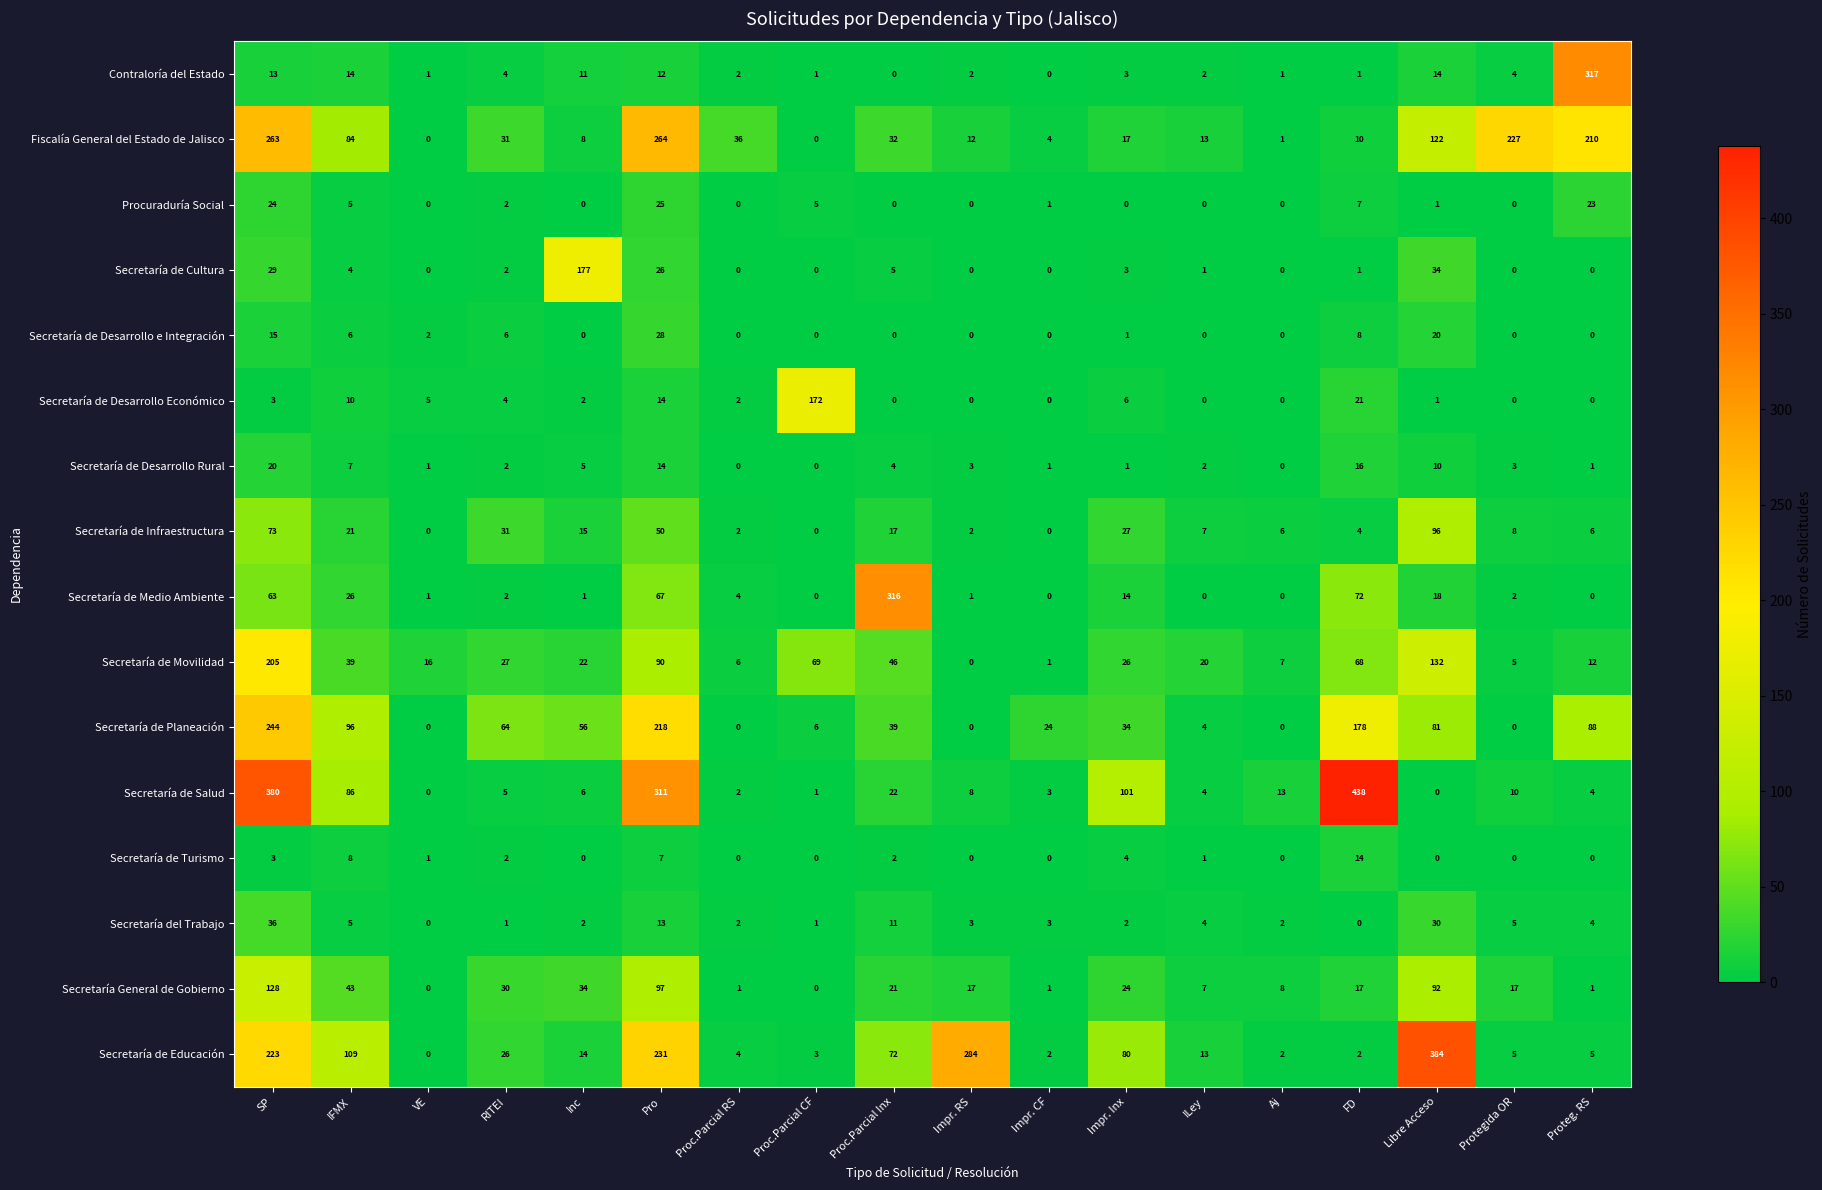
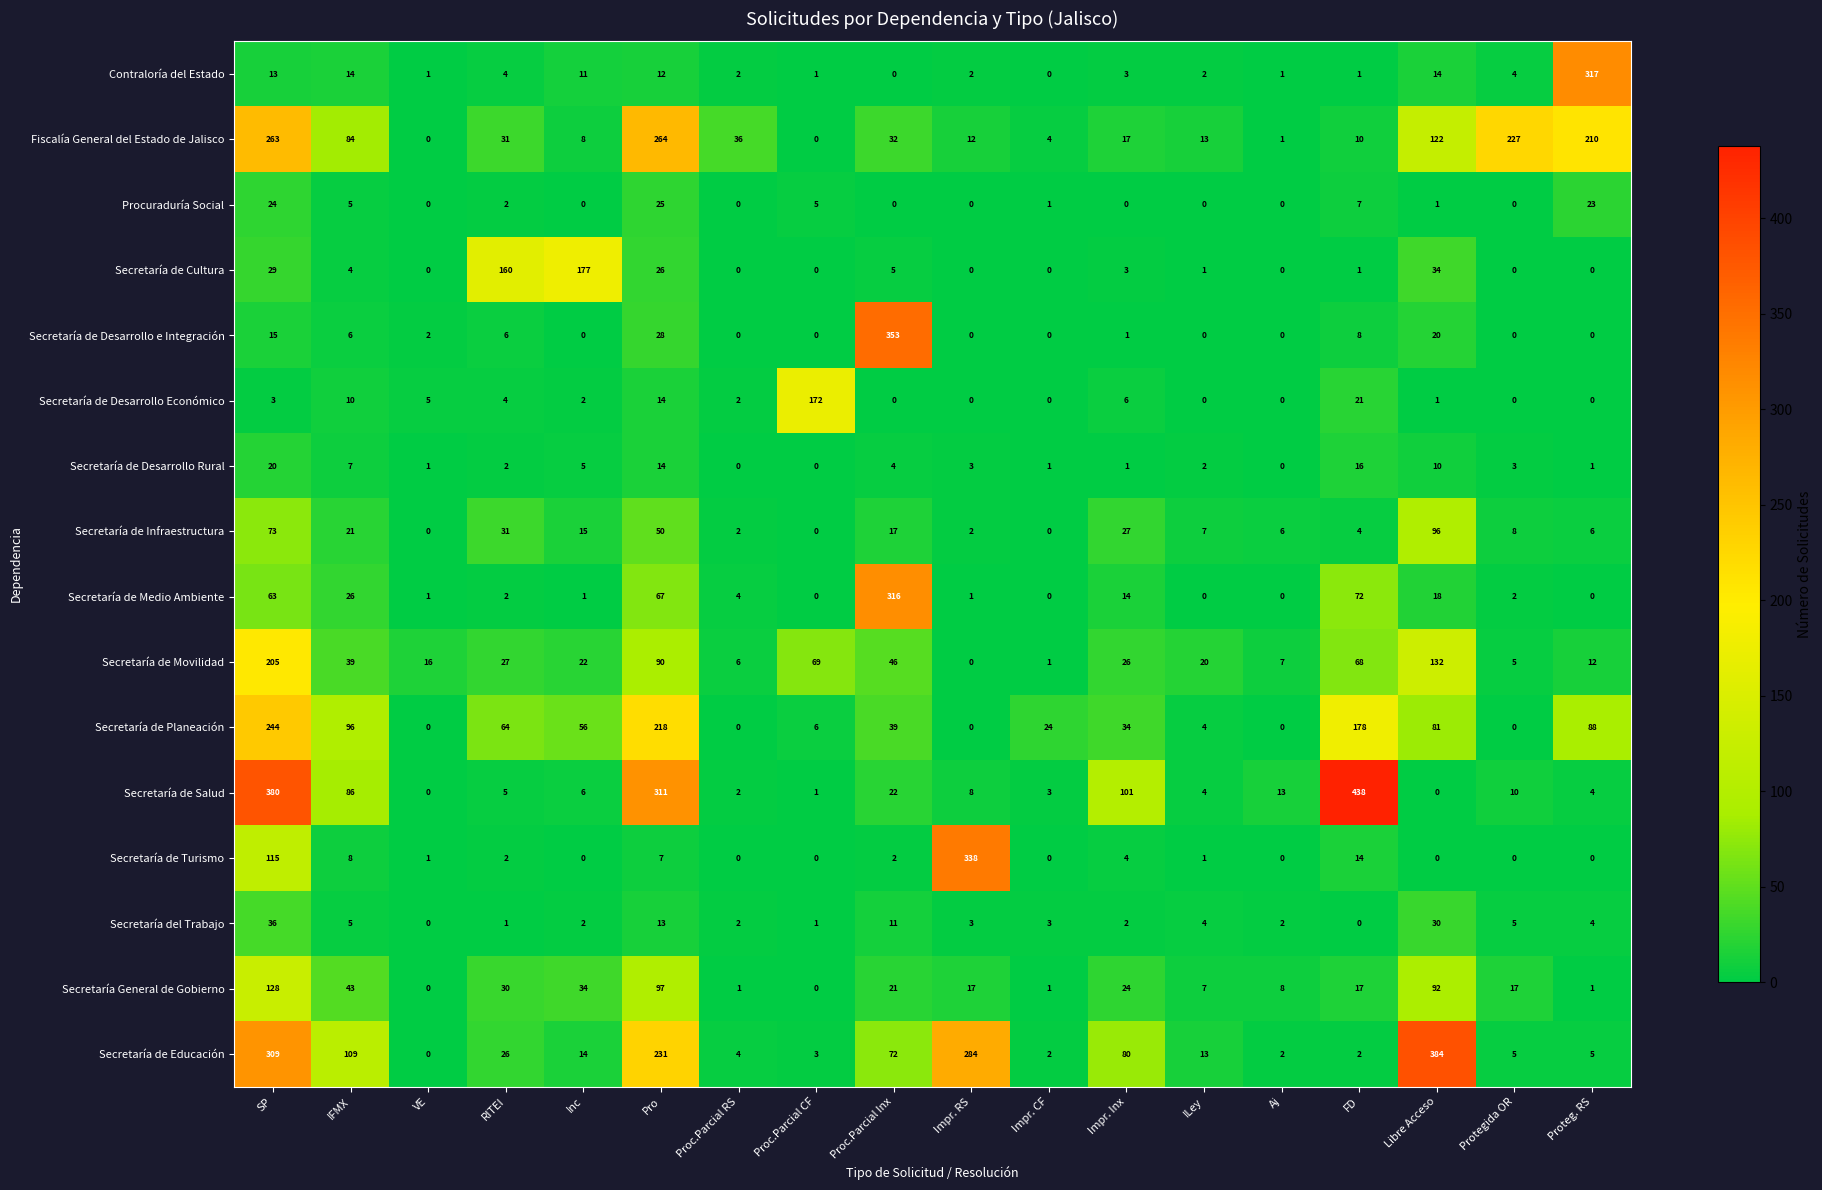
Secretaría de Cultura, RITEI: 2 -> 160
Secretaría de Desarrollo e Integración, Proc.Parcial Inx: 0 -> 353
Secretaría de Turismo, SP: 3 -> 115
Secretaría de Turismo, Impr. RS: 0 -> 338
Secretaría de Educación, SP: 223 -> 309
